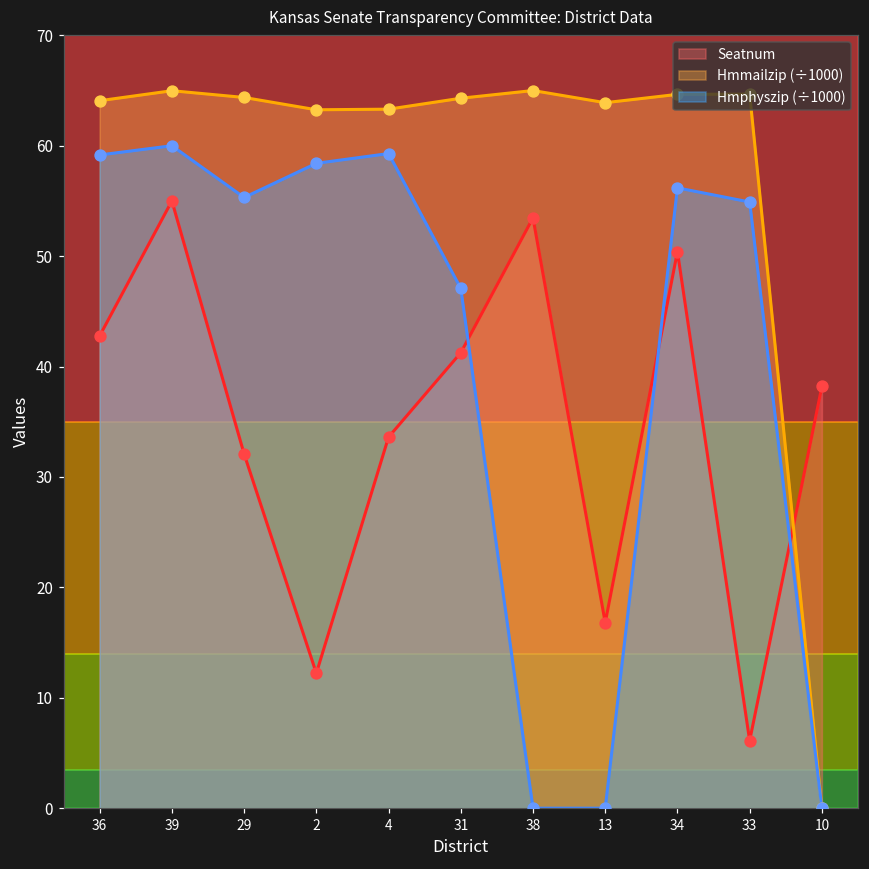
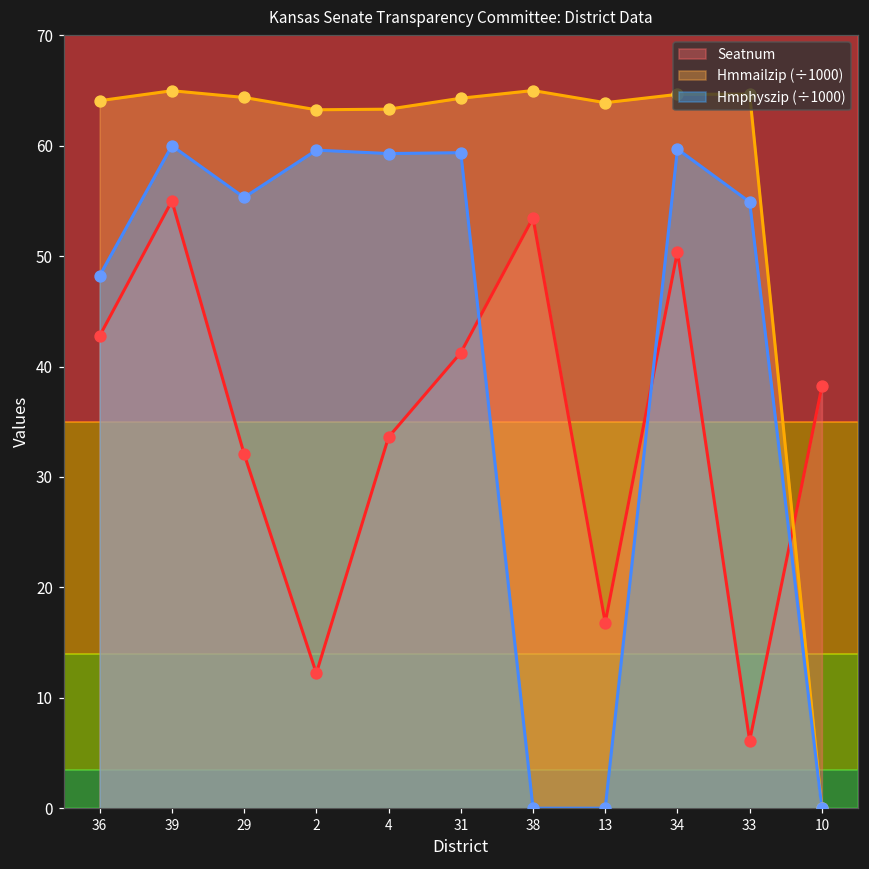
Hmphyszip (÷1000), 36: 59.2 -> 48.2
Hmphyszip (÷1000), 2: 58.4 -> 59.6
Hmphyszip (÷1000), 31: 47.1 -> 59.4
Hmphyszip (÷1000), 34: 56.2 -> 59.7
